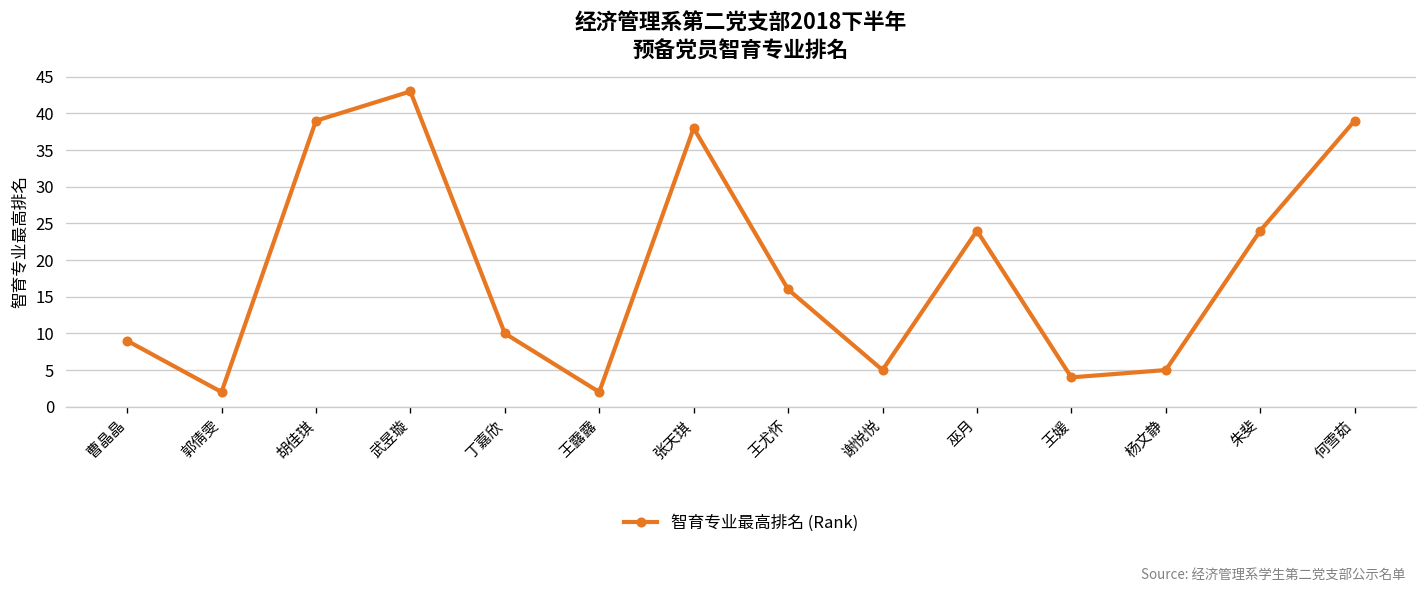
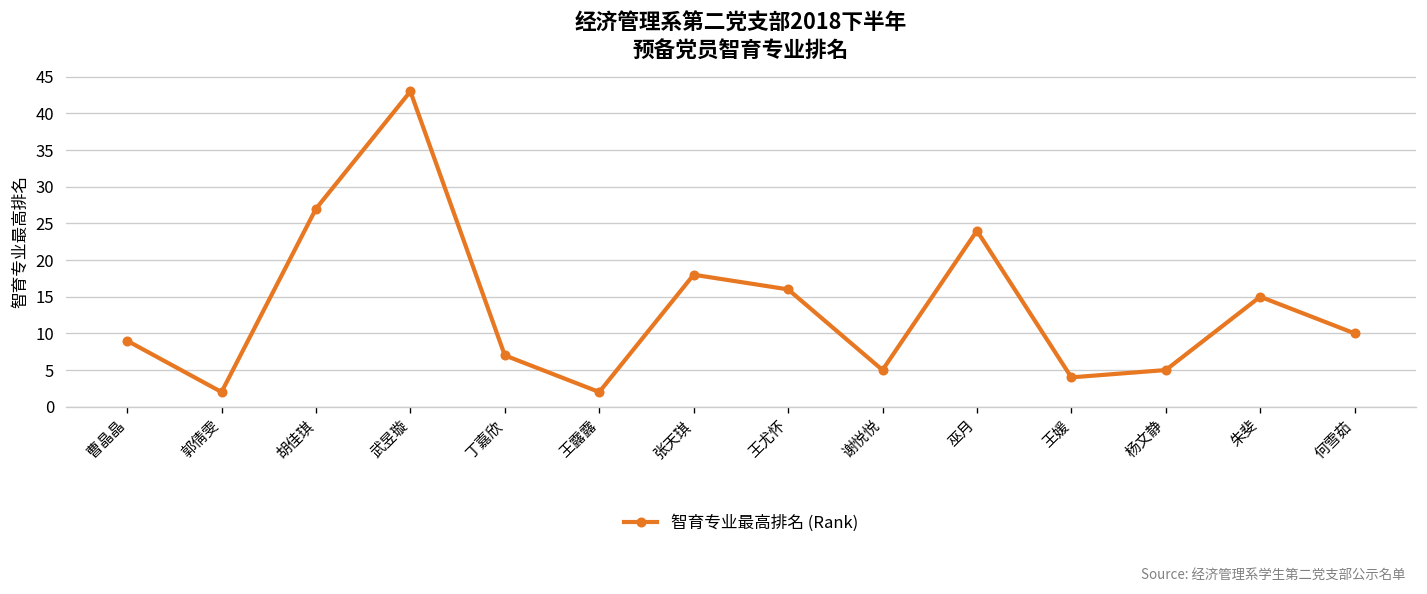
胡佳琪: 39 -> 27
丁嘉欣: 10 -> 7
张天琪: 38 -> 18
朱斐: 24 -> 15
何雪茹: 39 -> 10
